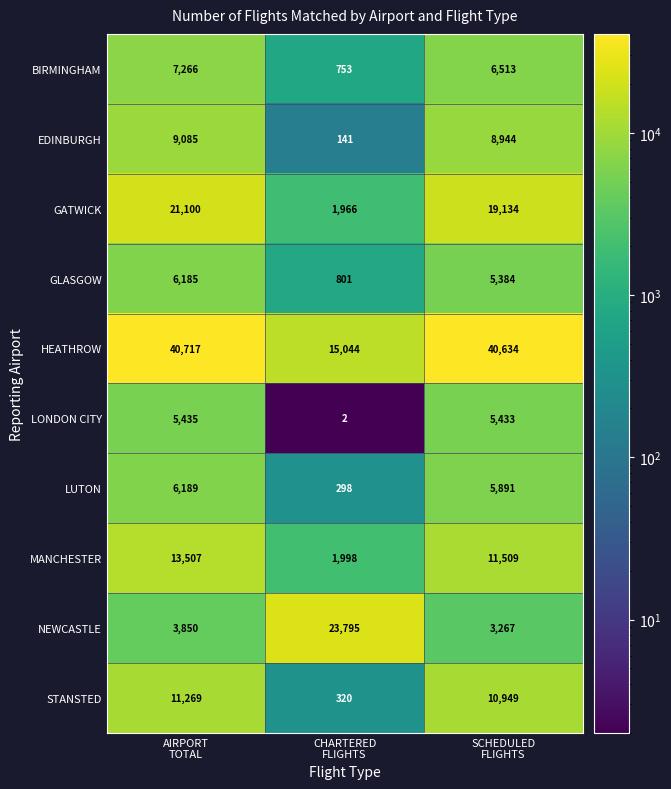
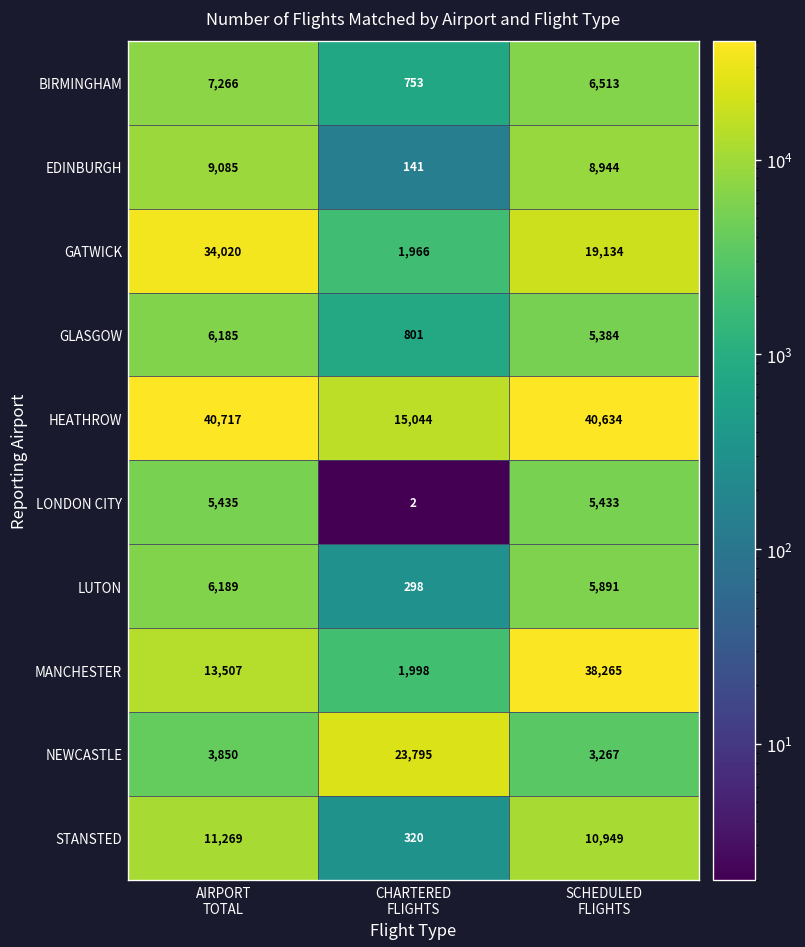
GATWICK, AIRPORT TOTAL: 21,100 -> 34,020
MANCHESTER, SCHEDULED FLIGHTS: 11,509 -> 38,265
